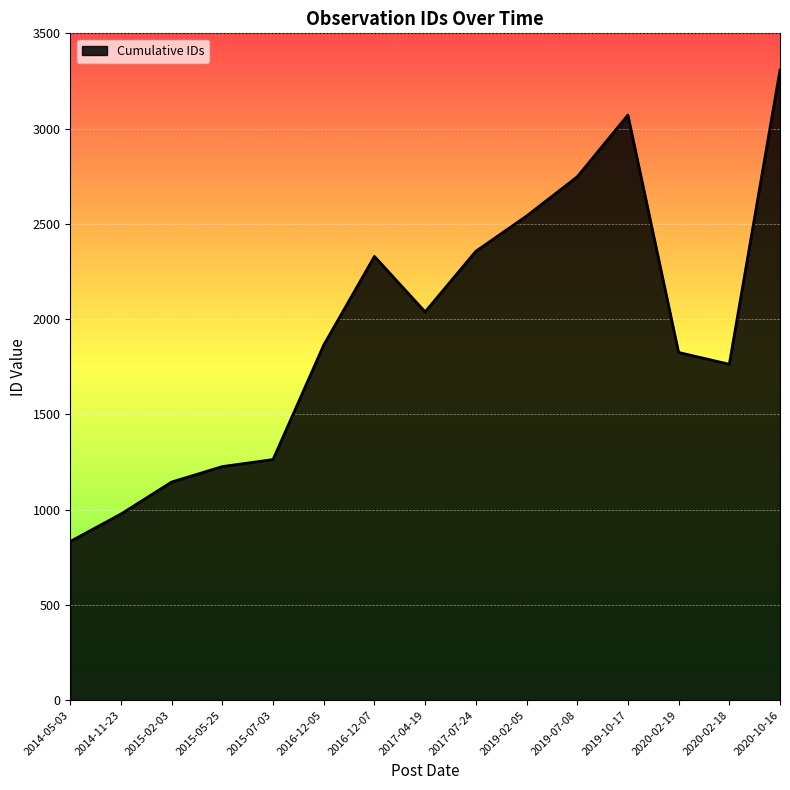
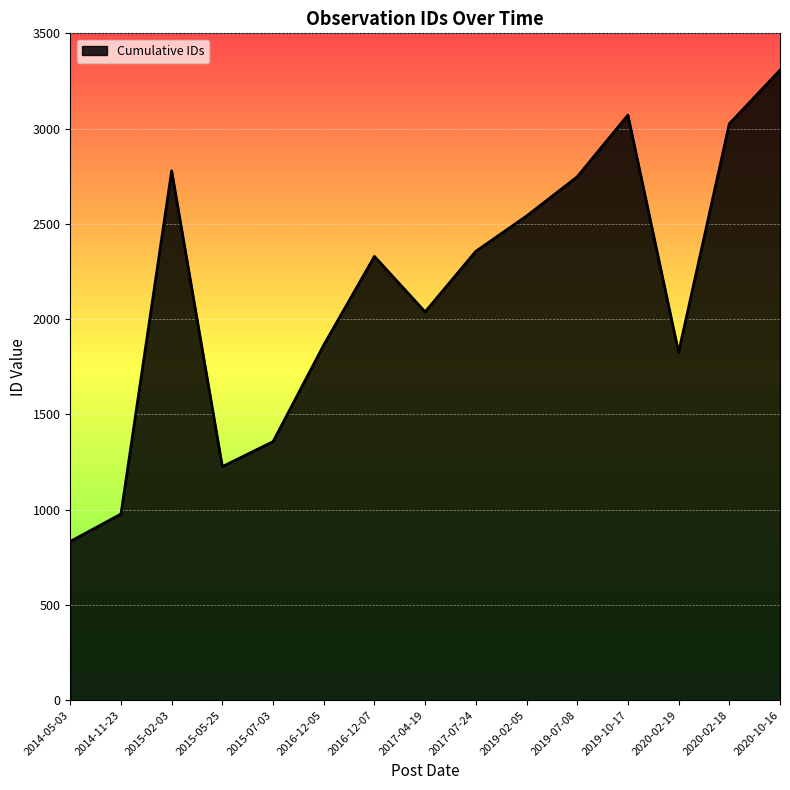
2015-02-03: 1150 -> 2780
2015-07-03: 1260 -> 1360
2020-02-18: 1760 -> 3030
